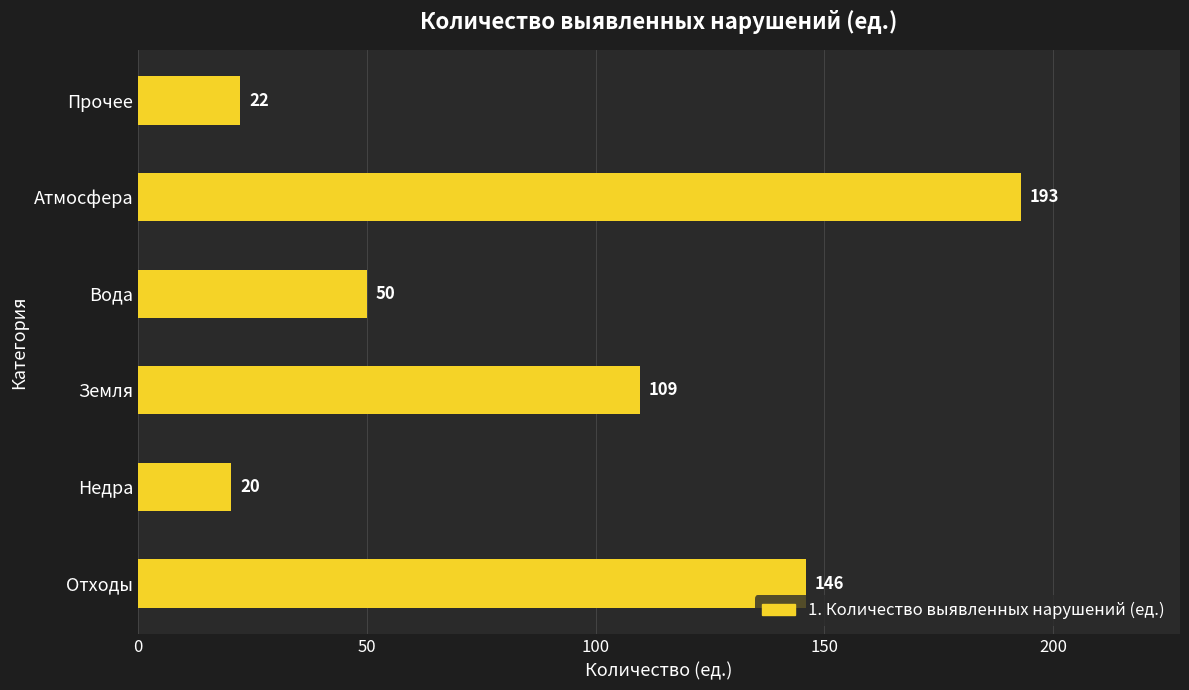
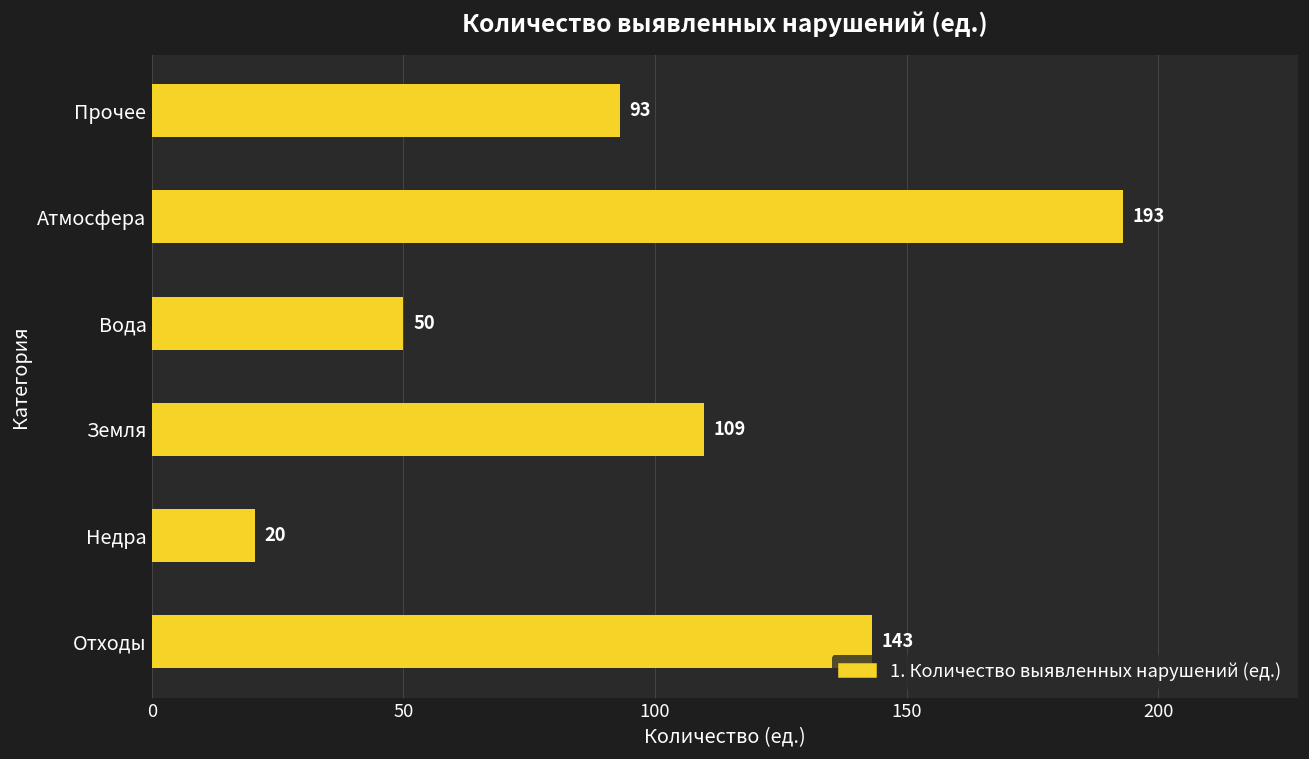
Прочее: 22 -> 93
Отходы: 146 -> 143
